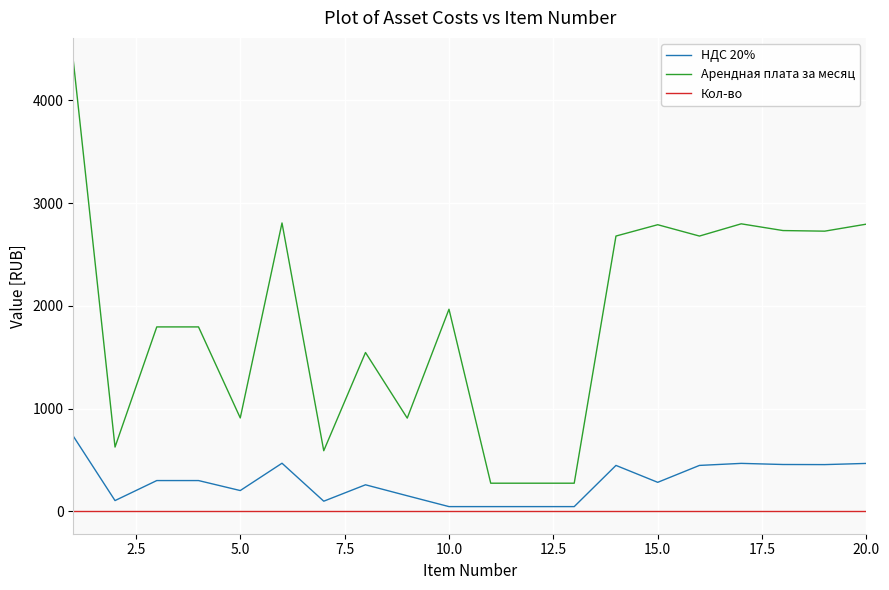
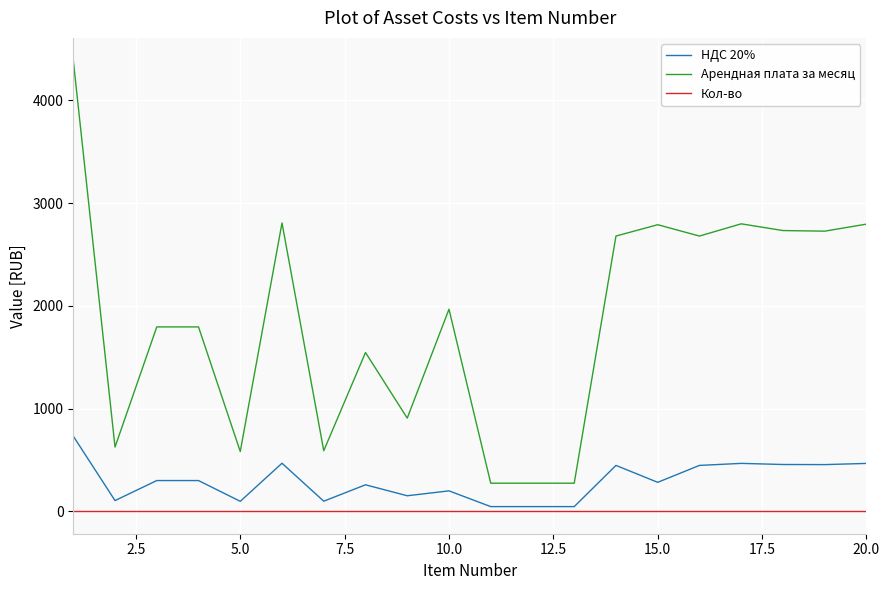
НДС 20%, 5.0: 200 -> 100
Арендная плата за месяц, 5.0: 910 -> 580
НДС 20%, 10.0: 50 -> 200
